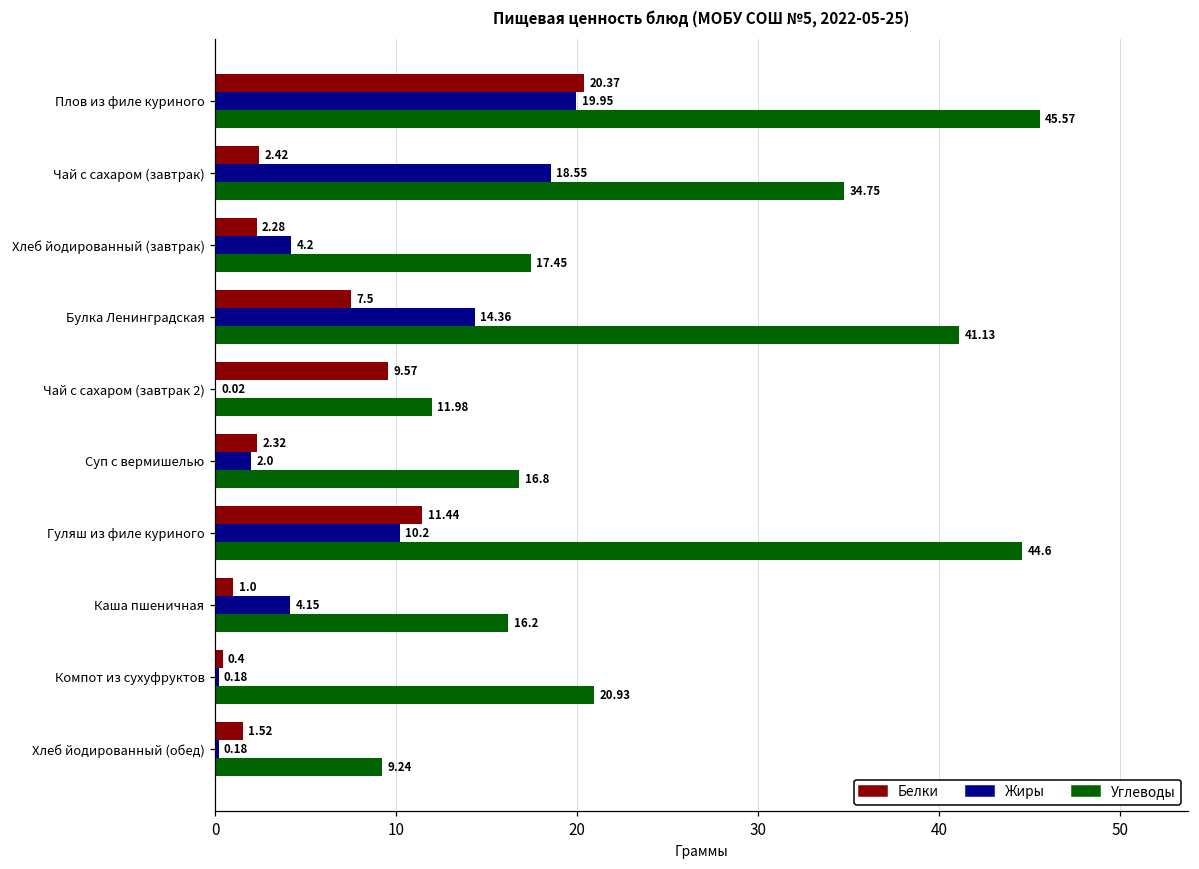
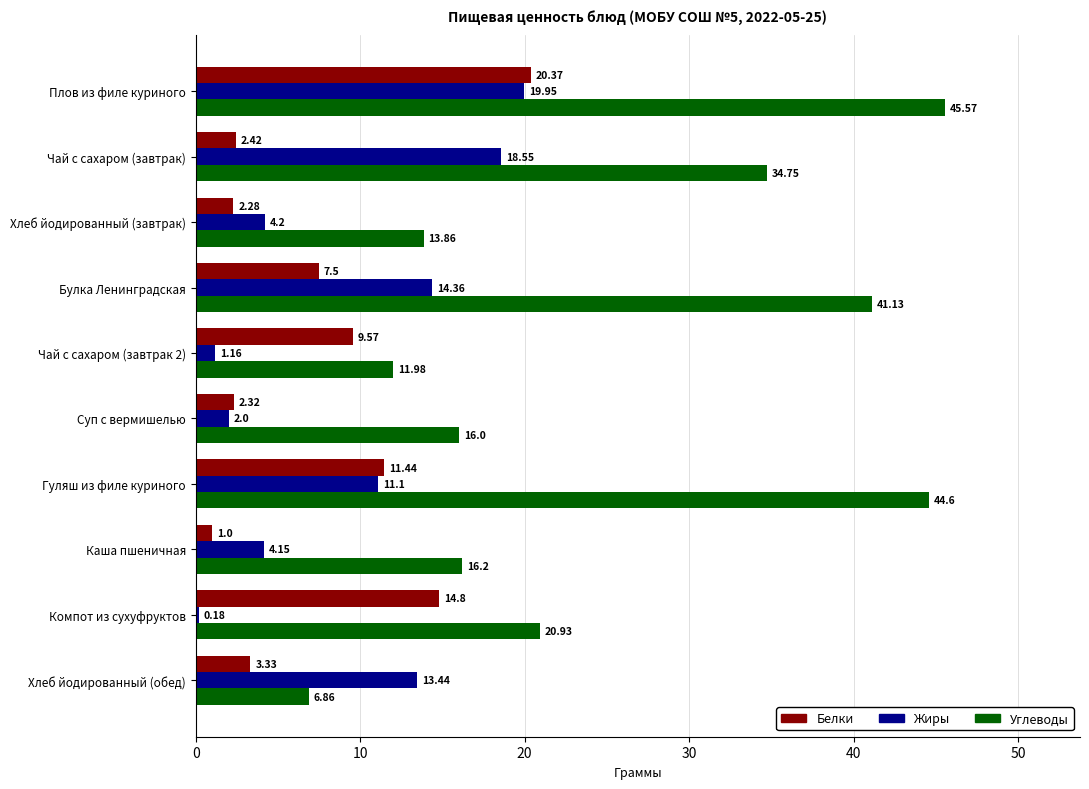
Углеводы, Хлеб йодированный (завтрак): 17.45 -> 13.86
Жиры, Чай с сахаром (завтрак 2): 0.02 -> 1.16
Углеводы, Суп с вермишелью: 16.8 -> 16.0
Жиры, Гуляш из филе куриного: 10.2 -> 11.1
Белки, Компот из сухуфруктов: 0.4 -> 14.8
Белки, Хлеб йодированный (обед): 1.52 -> 3.33
Жиры, Хлеб йодированный (обед): 0.18 -> 13.44
Углеводы, Хлеб йодированный (обед): 9.24 -> 6.86
